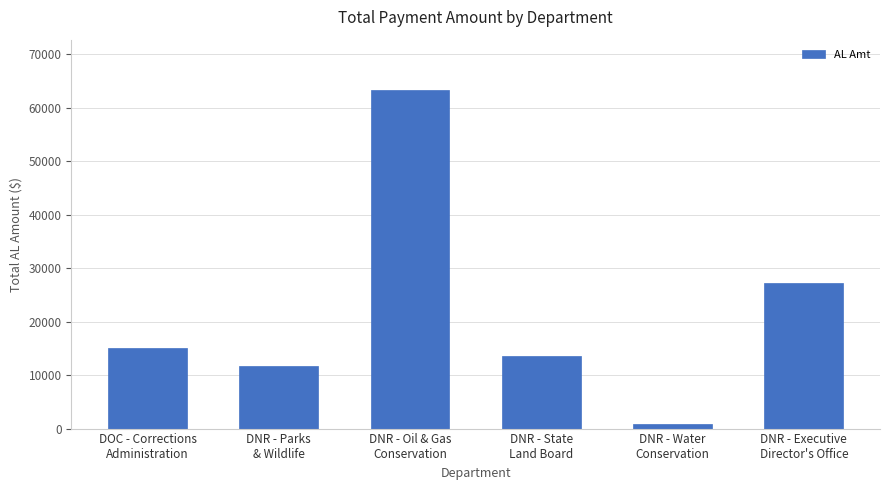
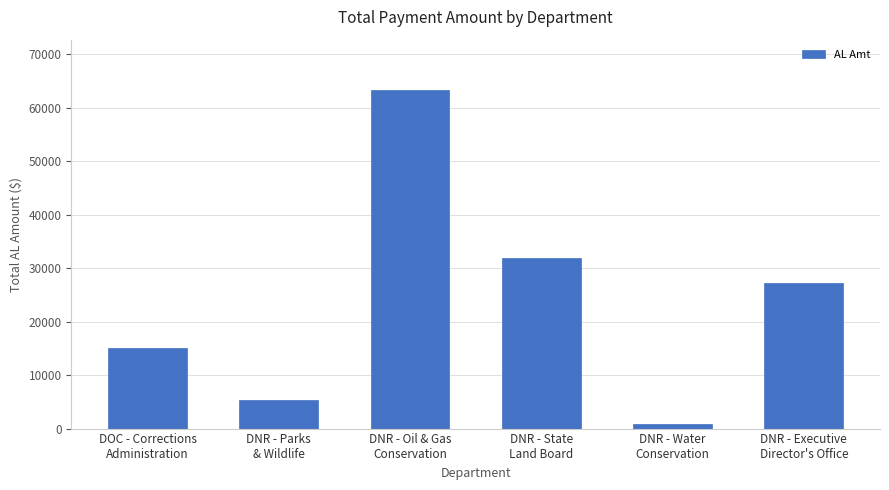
DNR - Parks & Wildlife: 12000 -> 5000
DNR - State Land Board: 14000 -> 32000
